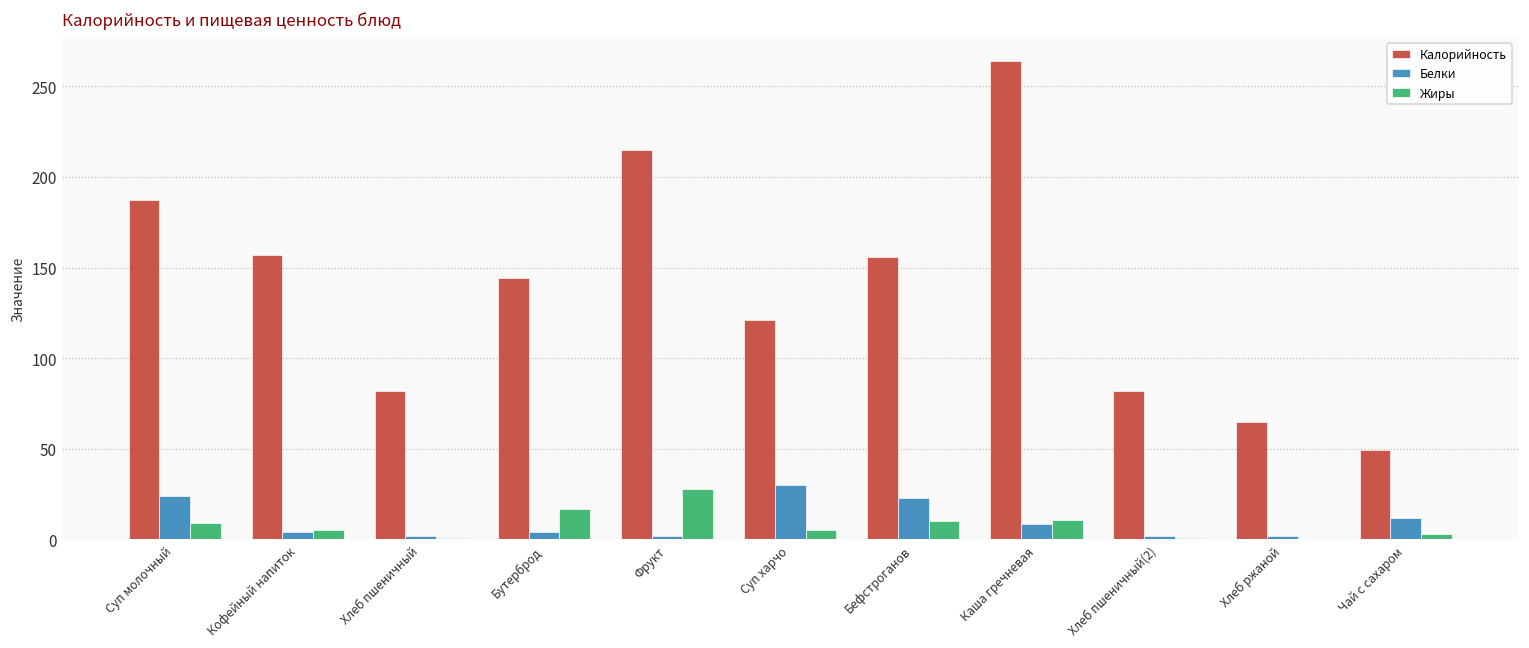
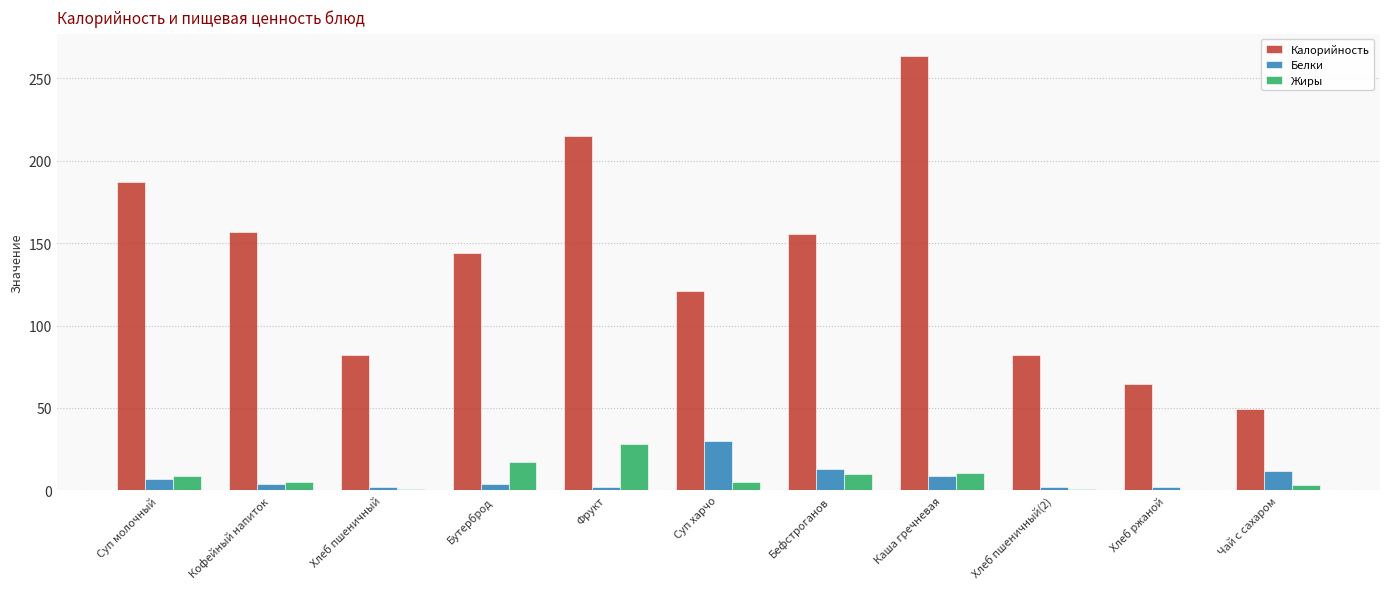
Белки, Суп молочный: 24 -> 7
Белки, Бефстроганов: 23 -> 13
